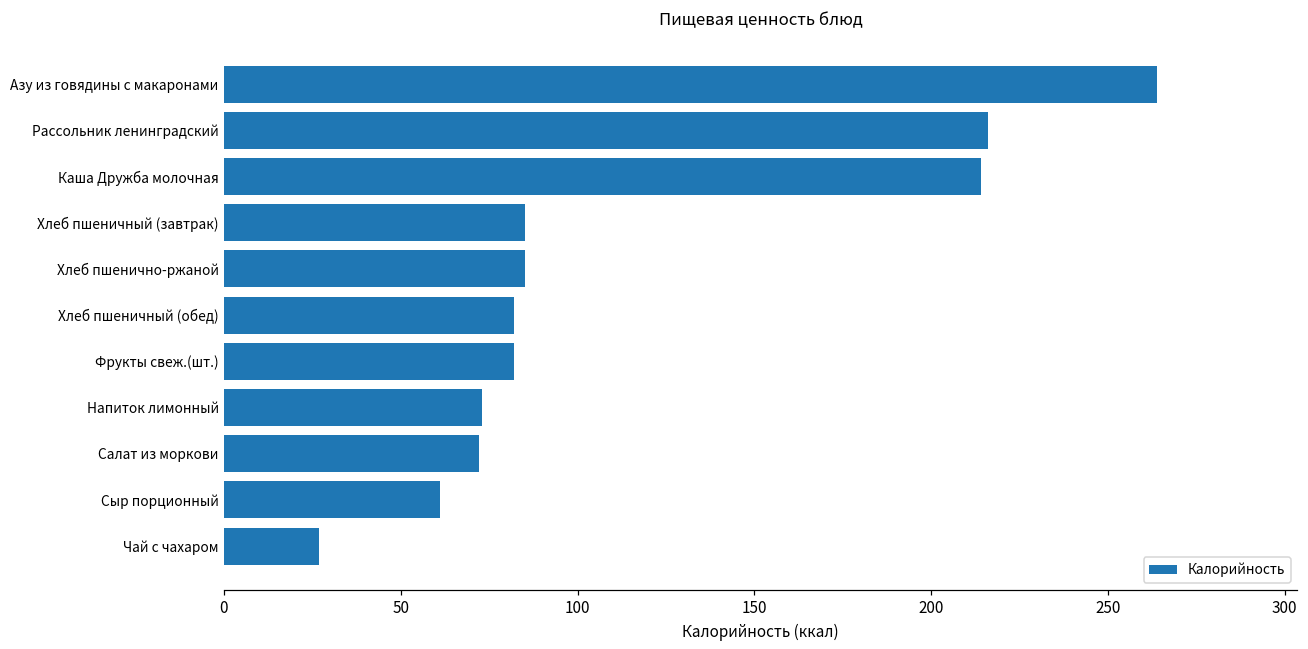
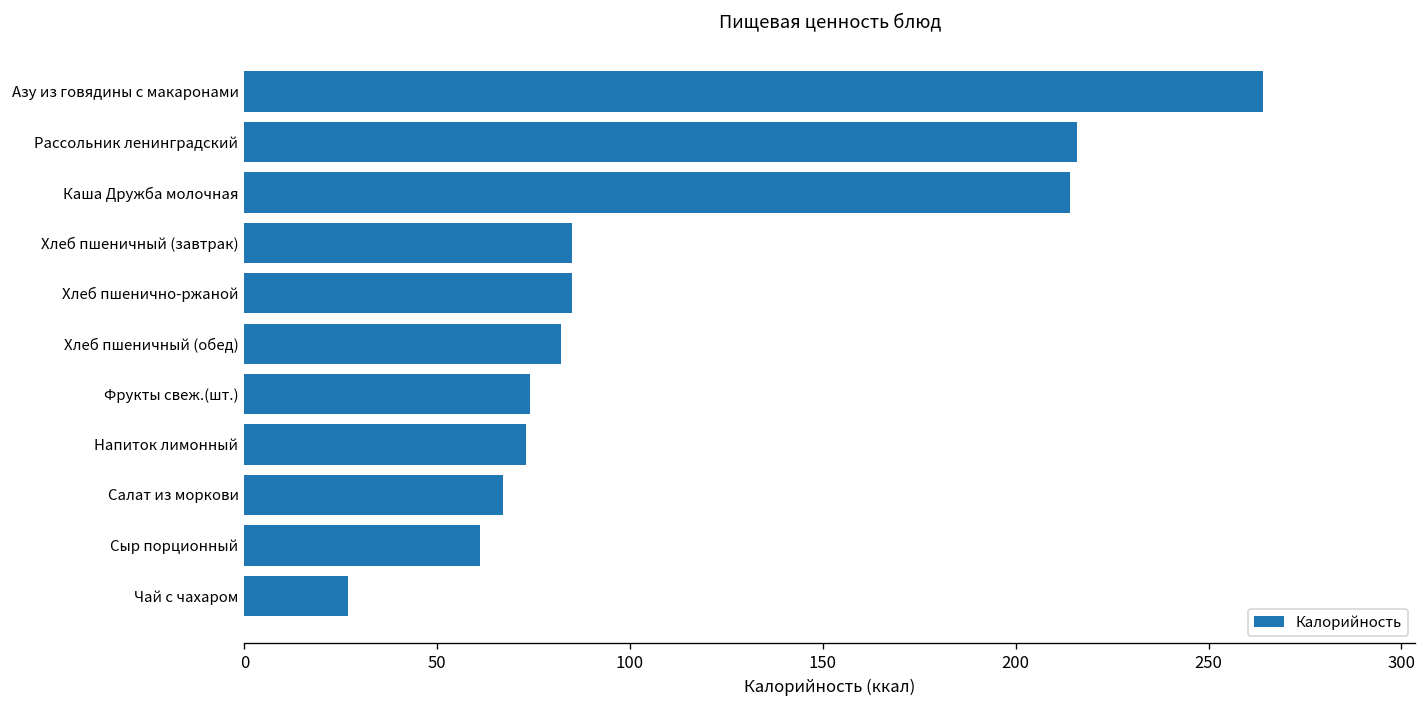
Фрукты свеж.(шт.): 82 -> 74
Салат из моркови: 72 -> 67
